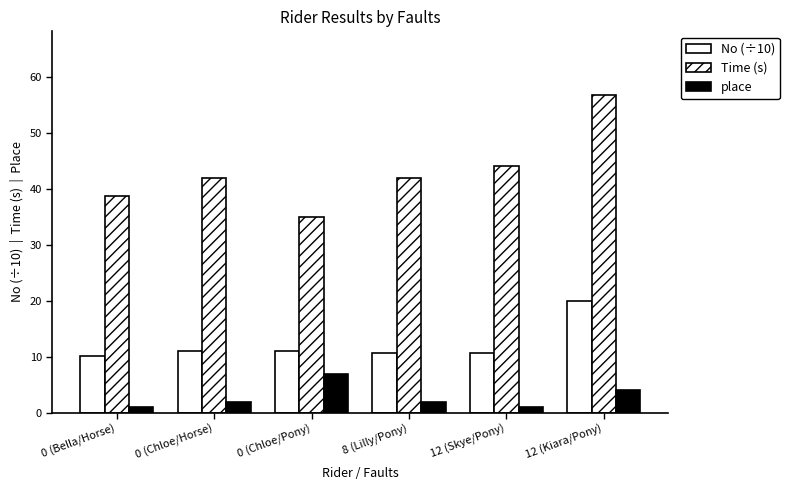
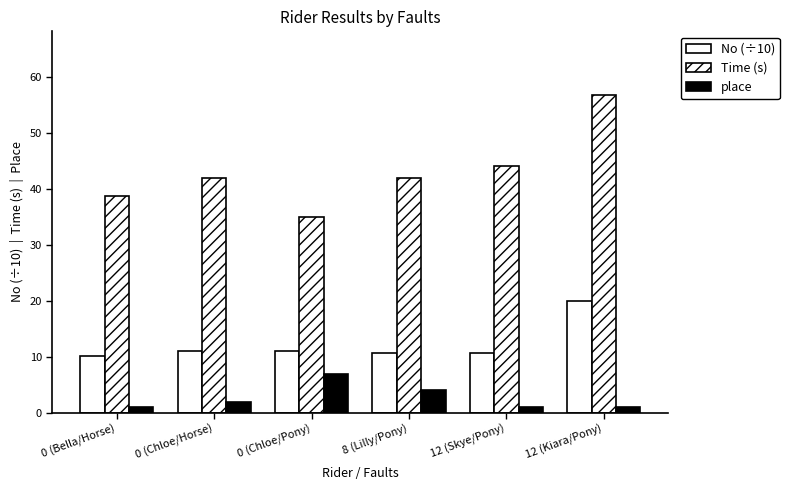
place, 8 (Lilly/Pony): 2 -> 4
place, 12 (Kiara/Pony): 4 -> 1
